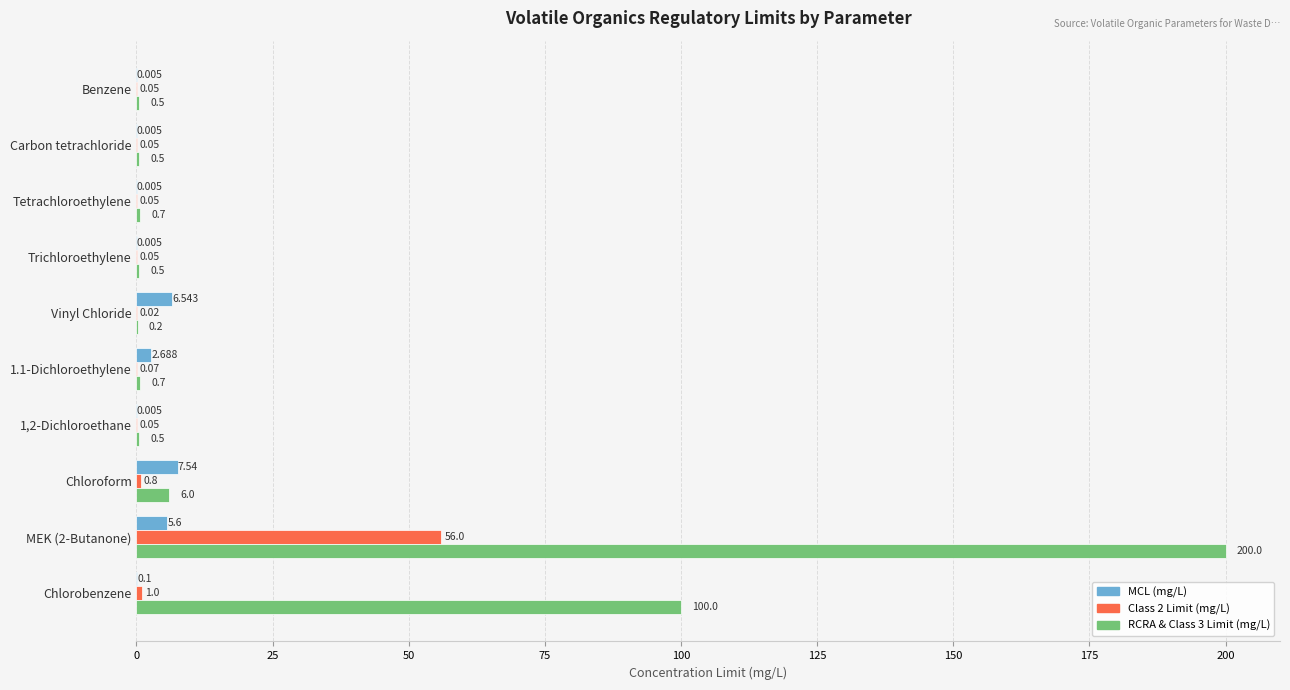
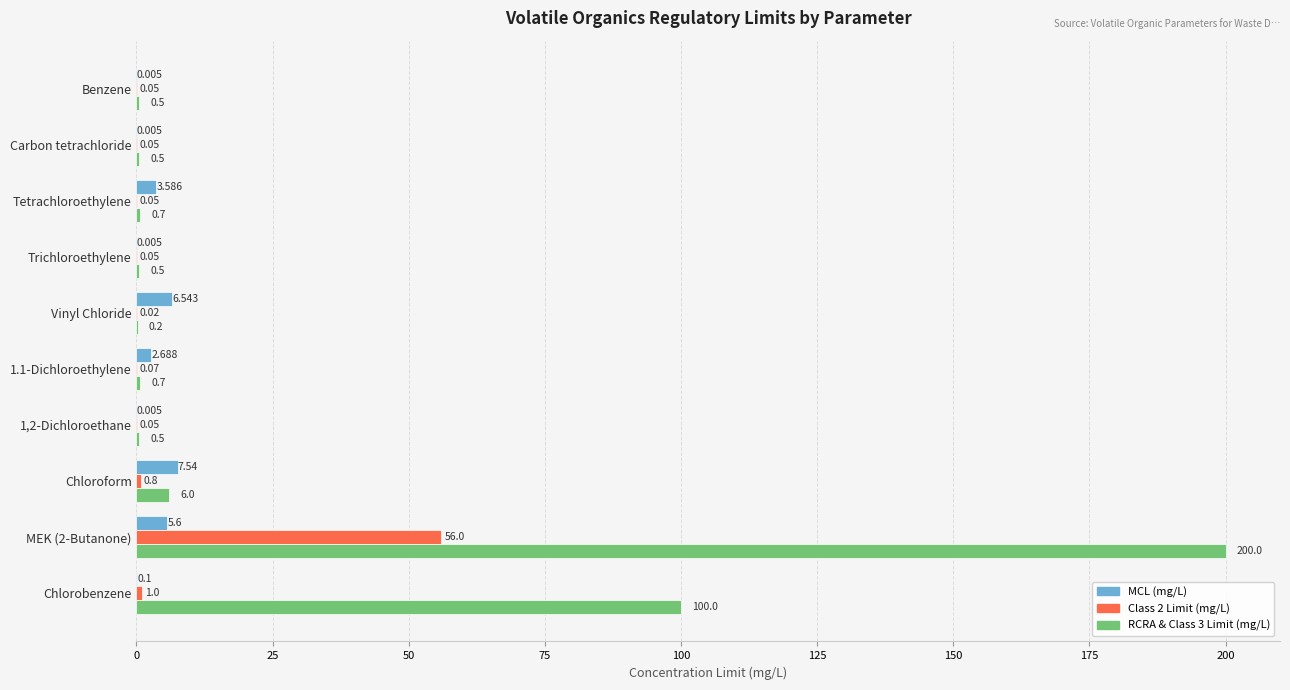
MCL (mg/L), Tetrachloroethylene: 0.005 -> 3.586
